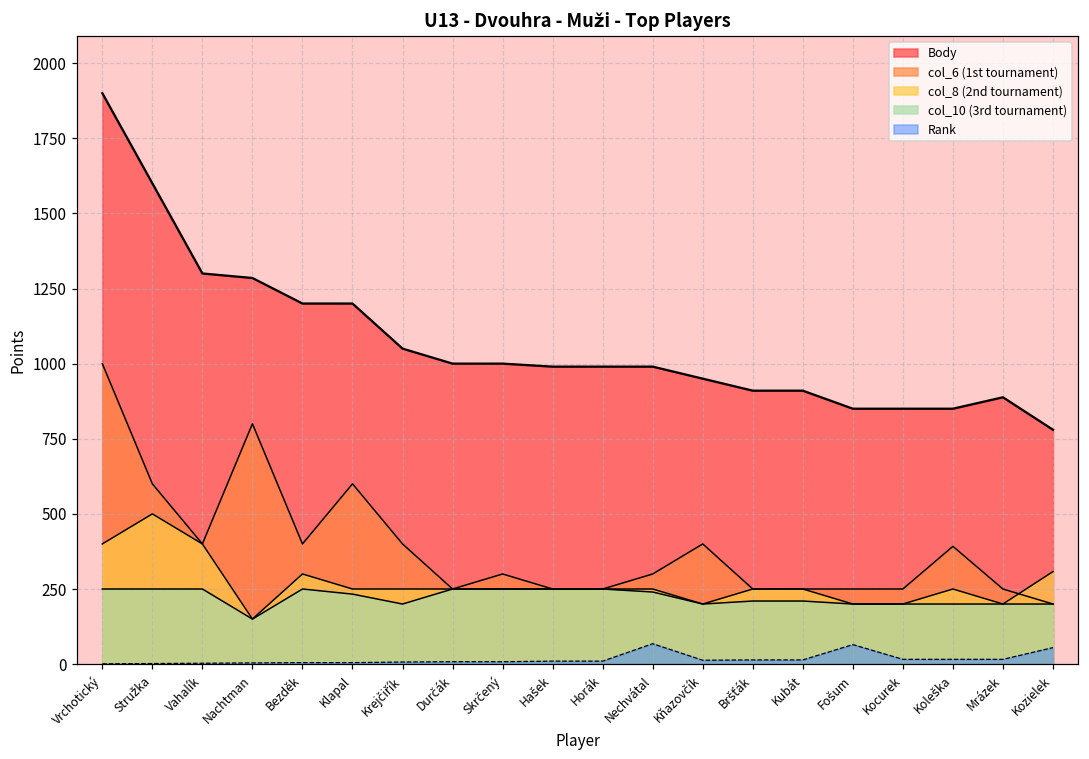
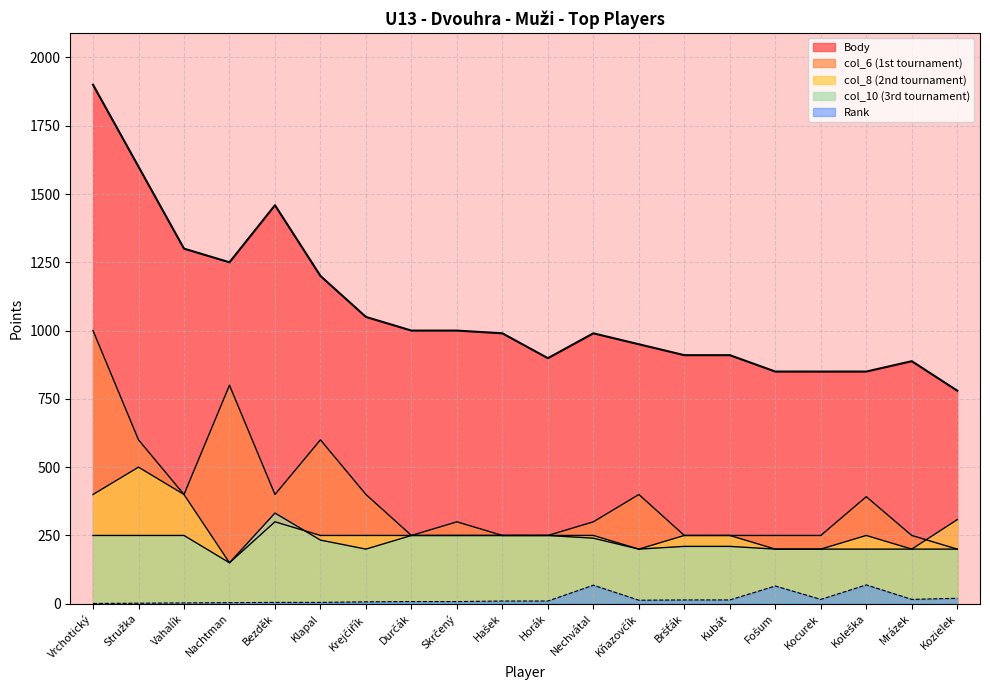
Body, Nachtman: 1290 -> 1250
Body, Bezděk: 1200 -> 1460
col_10 (3rd tournament), Bezděk: 250 -> 330
Body, Horák: 990 -> 900
Rank, Koleška: 20 -> 70
Rank, Kozielek: 60 -> 20
